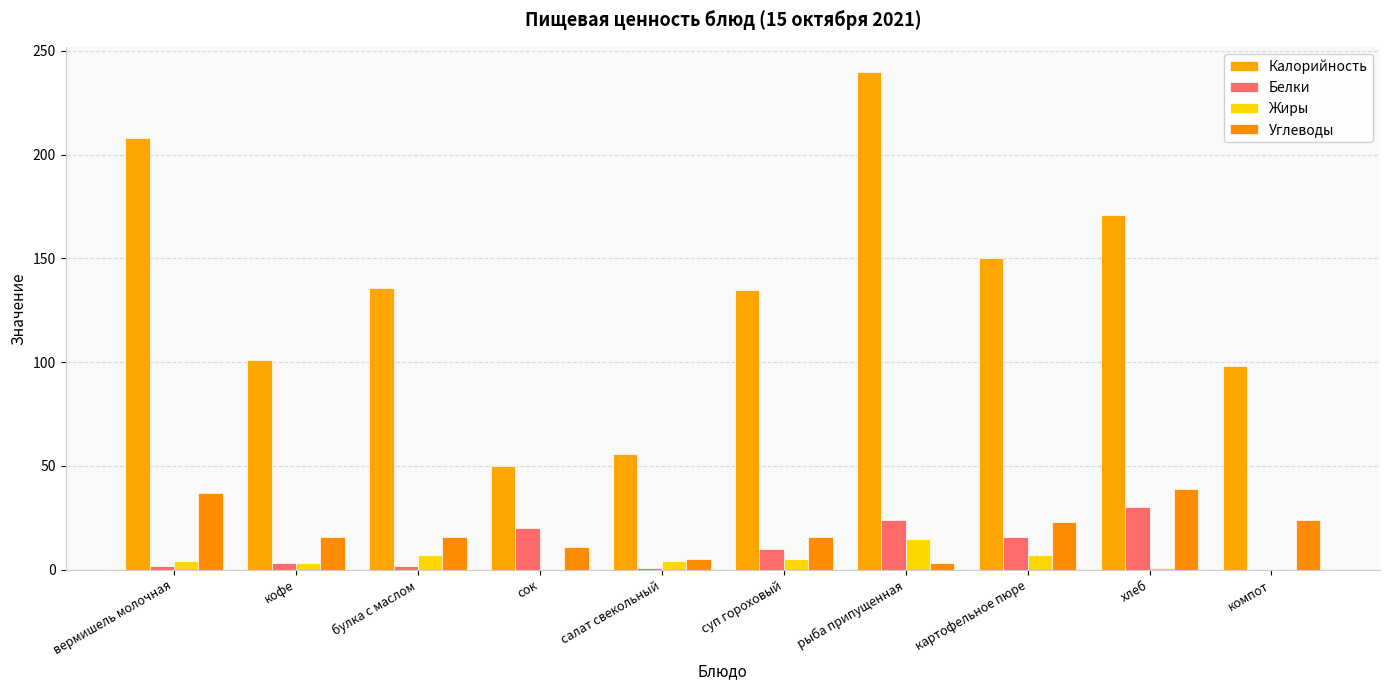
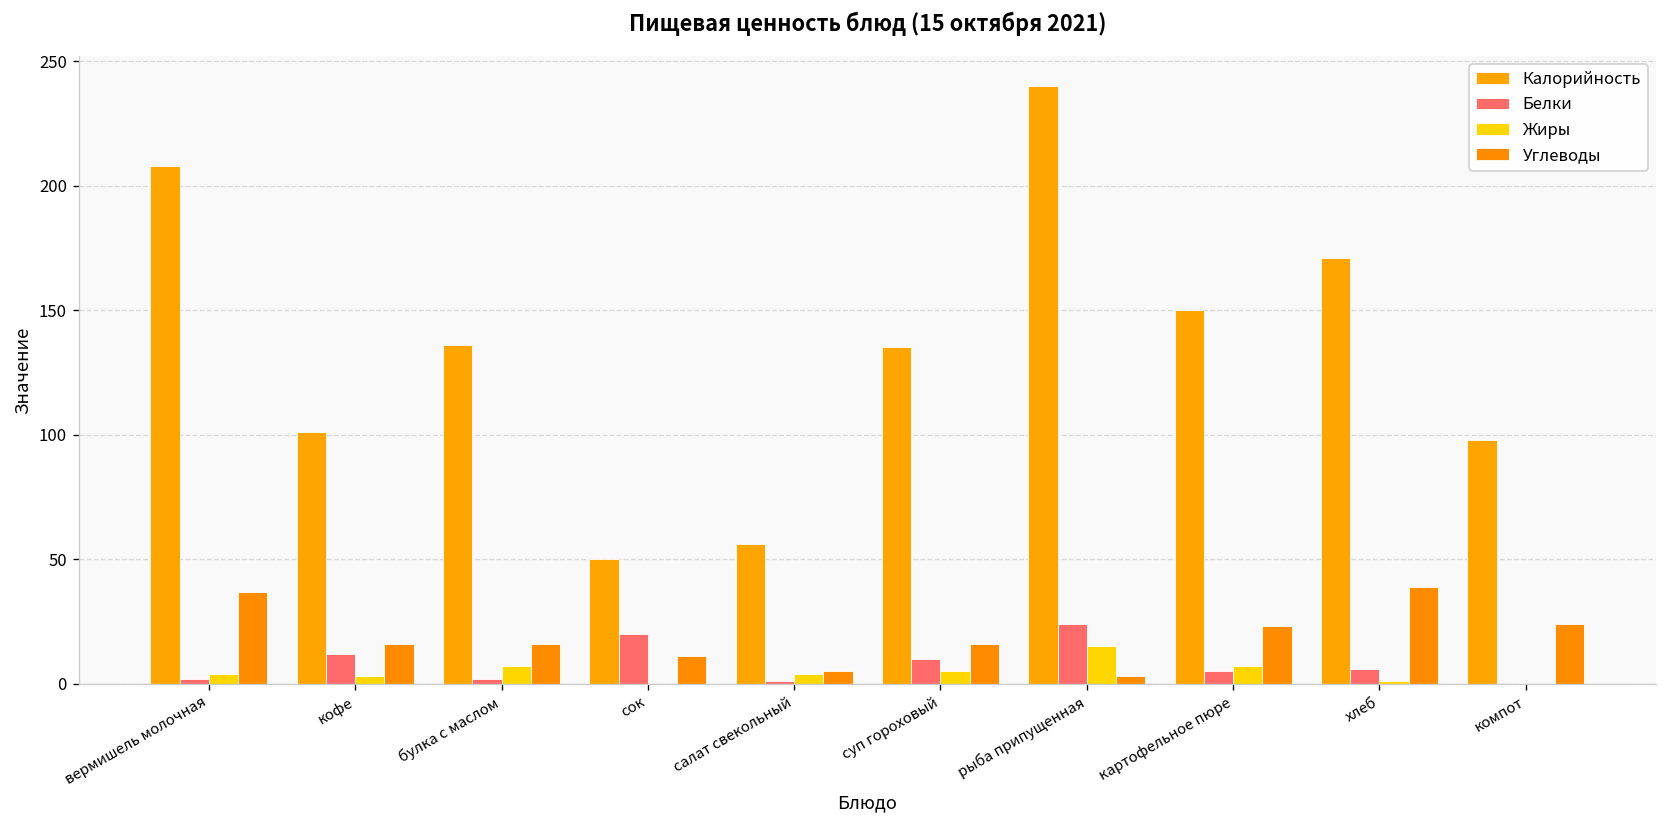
Белки, кофе: 3 -> 12
Белки, картофельное пюре: 16 -> 5
Белки, хлеб: 30 -> 6
